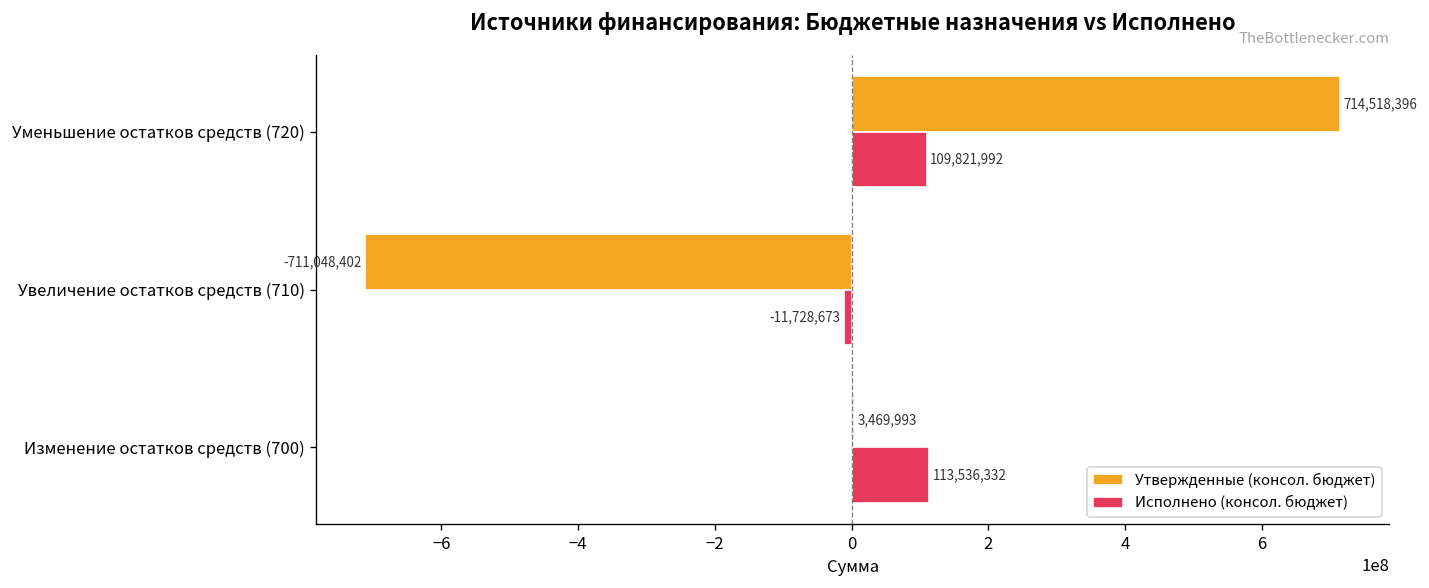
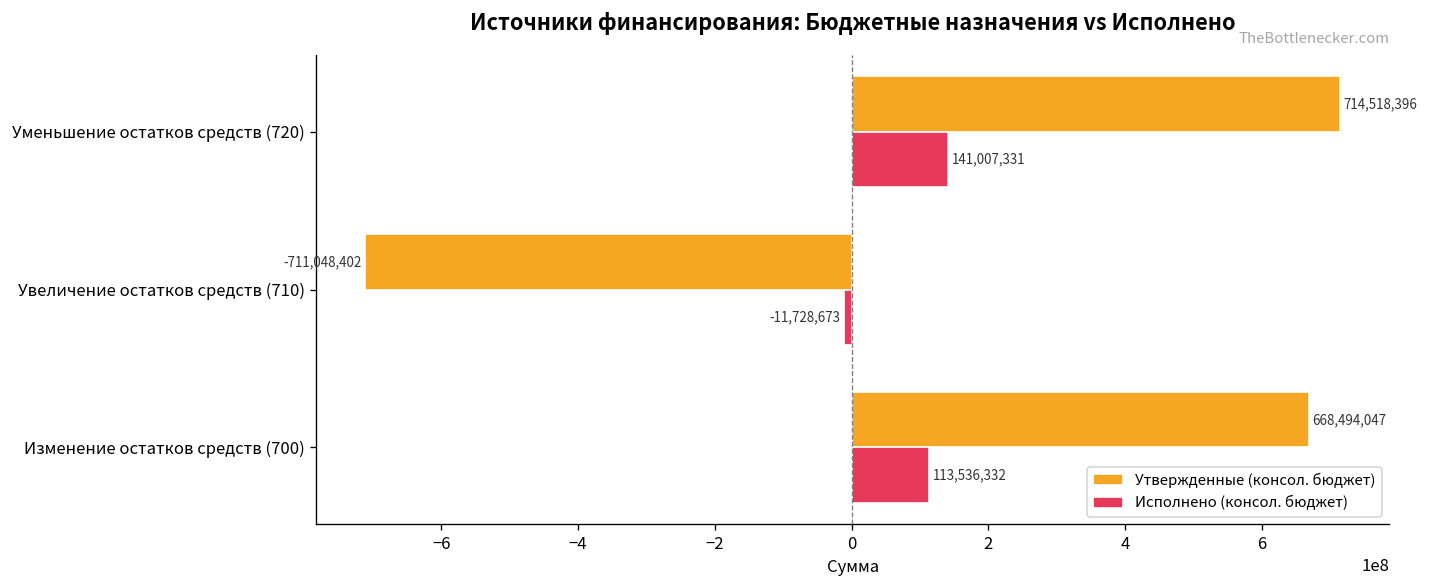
Исполнено (консол. бюджет), Уменьшение остатков средств (720): 109,821,992 -> 141,007,331
Утвержденные (консол. бюджет), Изменение остатков средств (700): 3,469,993 -> 668,494,047
